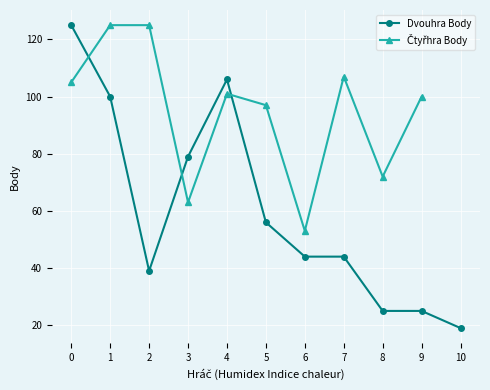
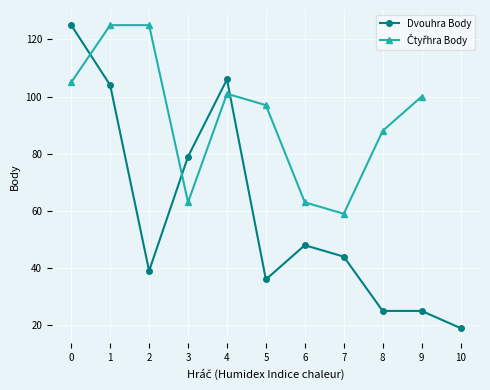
Dvouhra Body, 1: 100 -> 104
Dvouhra Body, 5: 56 -> 36
Dvouhra Body, 6: 44 -> 48
Čtyřhra Body, 6: 53 -> 63
Čtyřhra Body, 7: 107 -> 59
Čtyřhra Body, 8: 72 -> 88
